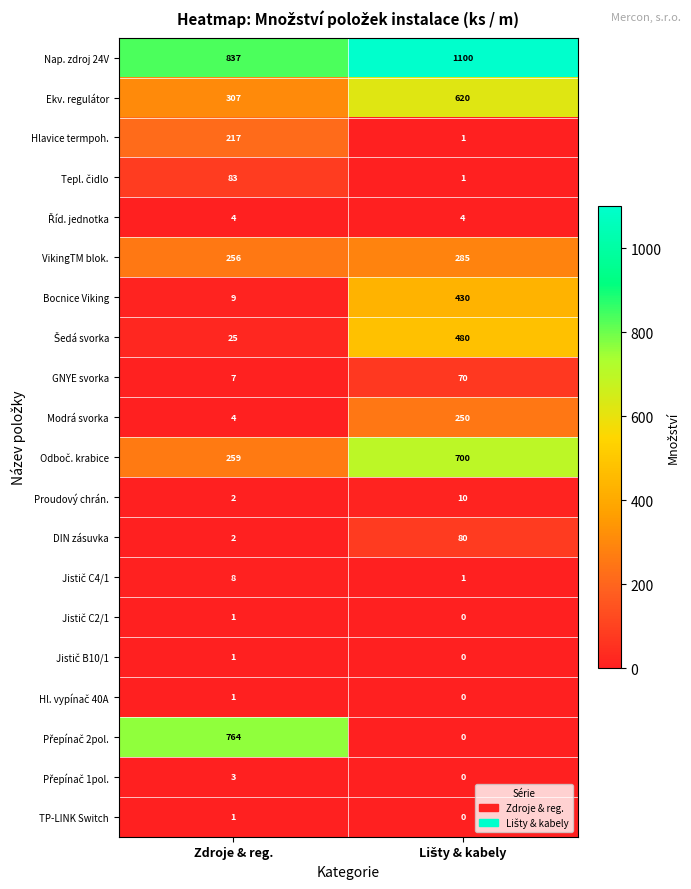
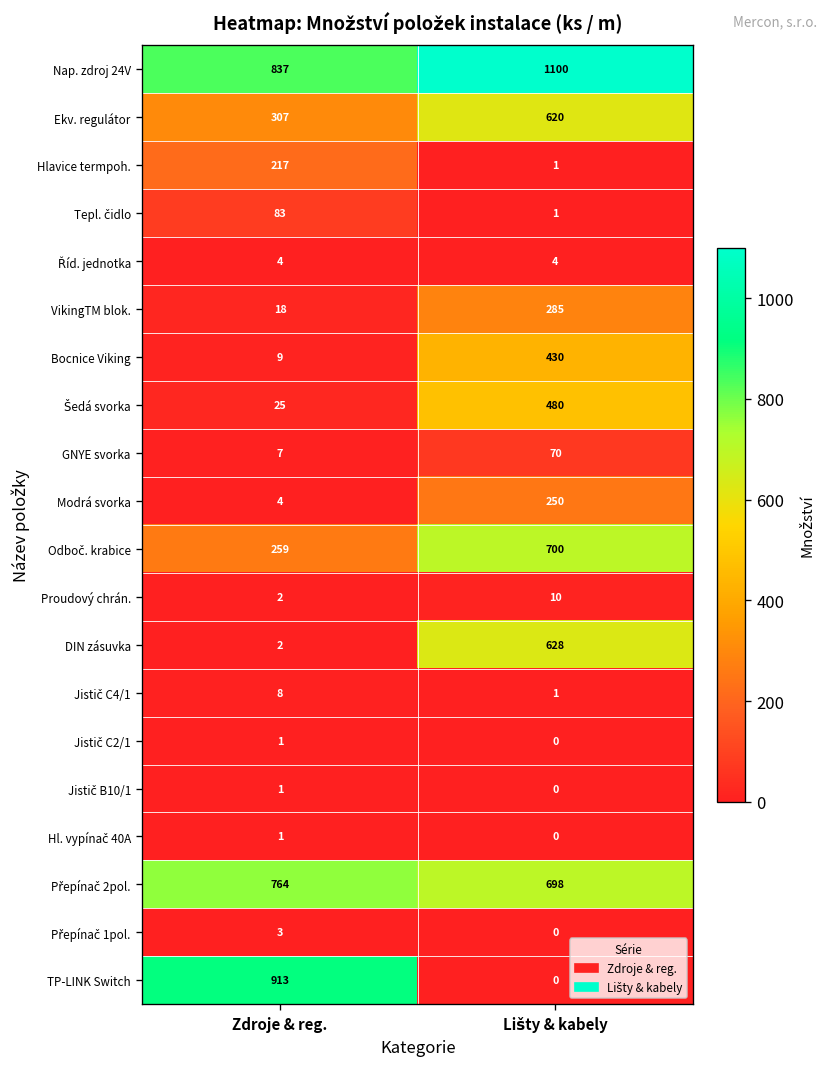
VikingTM blok., Zdroje & reg.: 256 -> 18
DIN zásuvka, Lišty & kabely: 80 -> 628
Přepínač 2pol., Lišty & kabely: 0 -> 698
TP-LINK Switch, Zdroje & reg.: 1 -> 913
